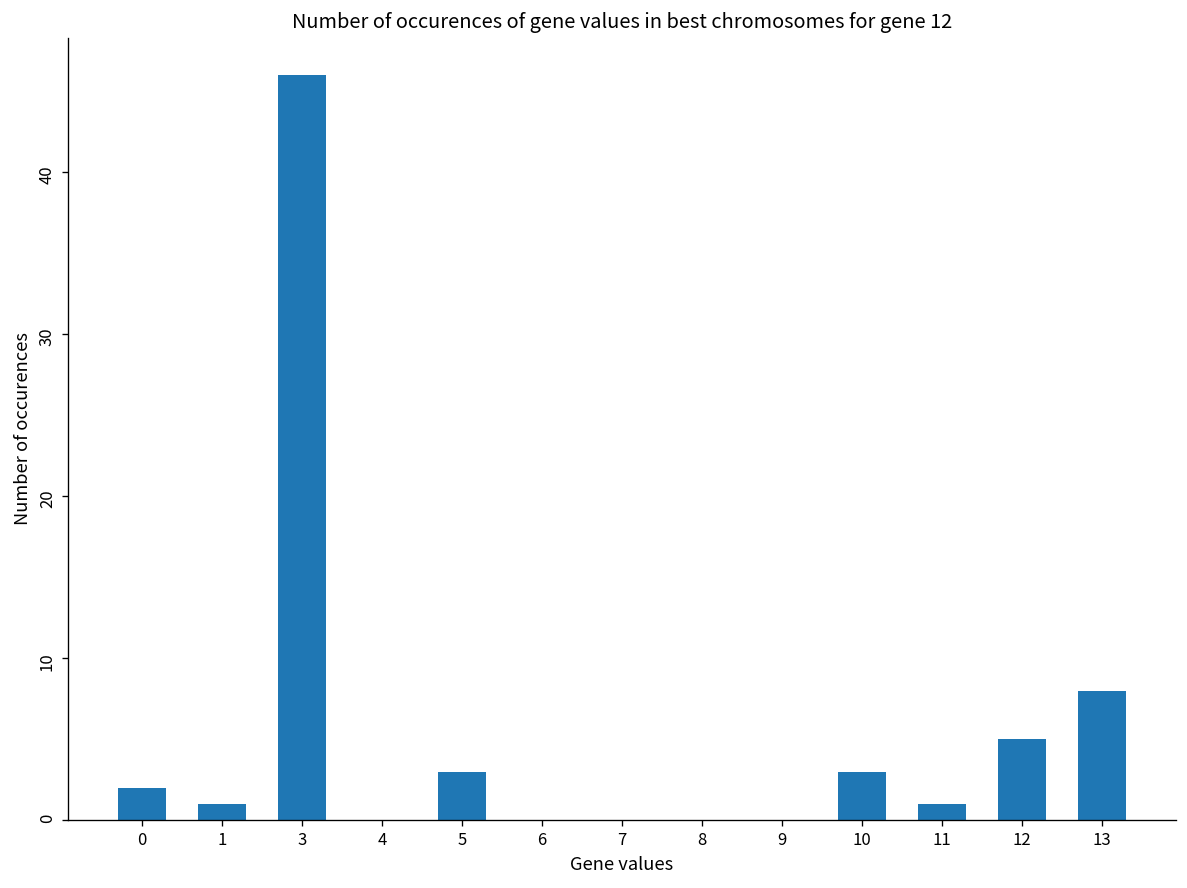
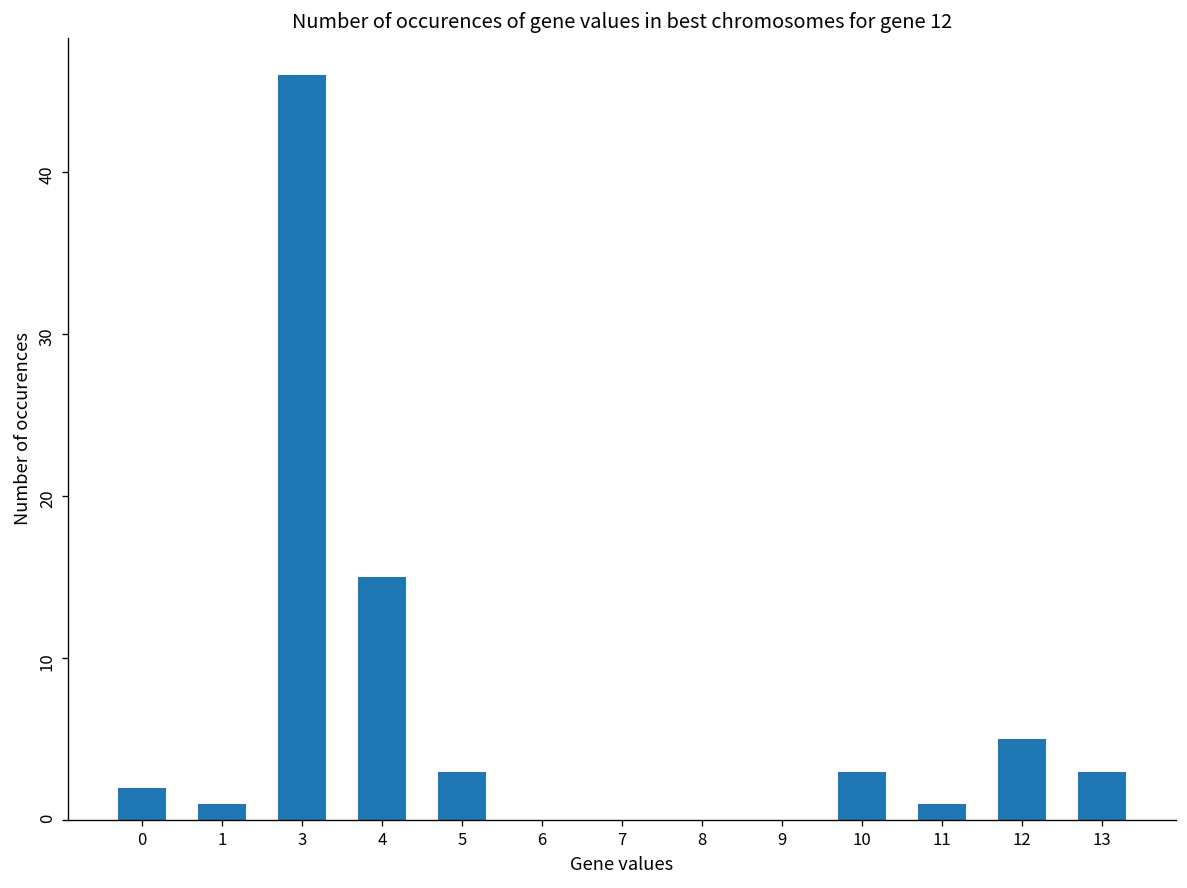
4: 0 -> 15
13: 8 -> 3
